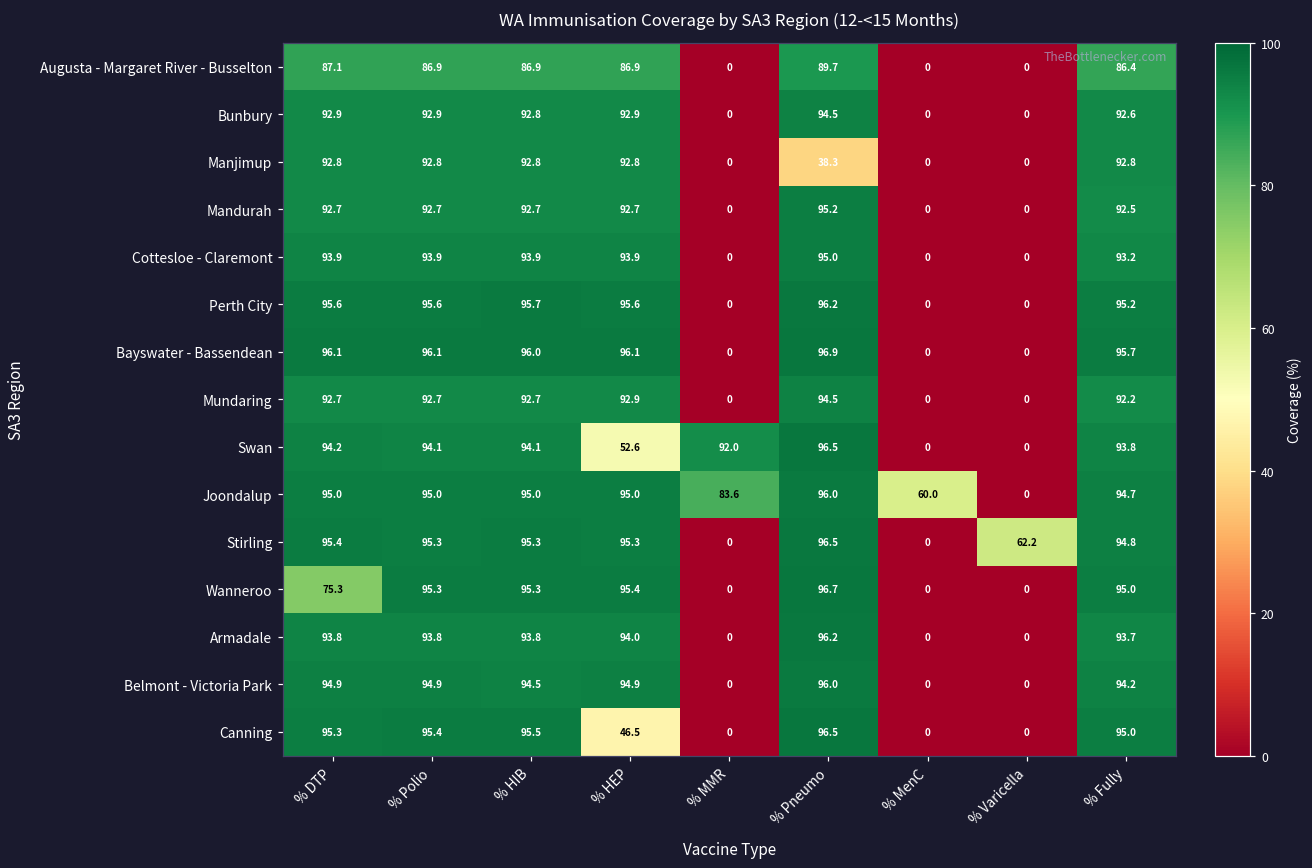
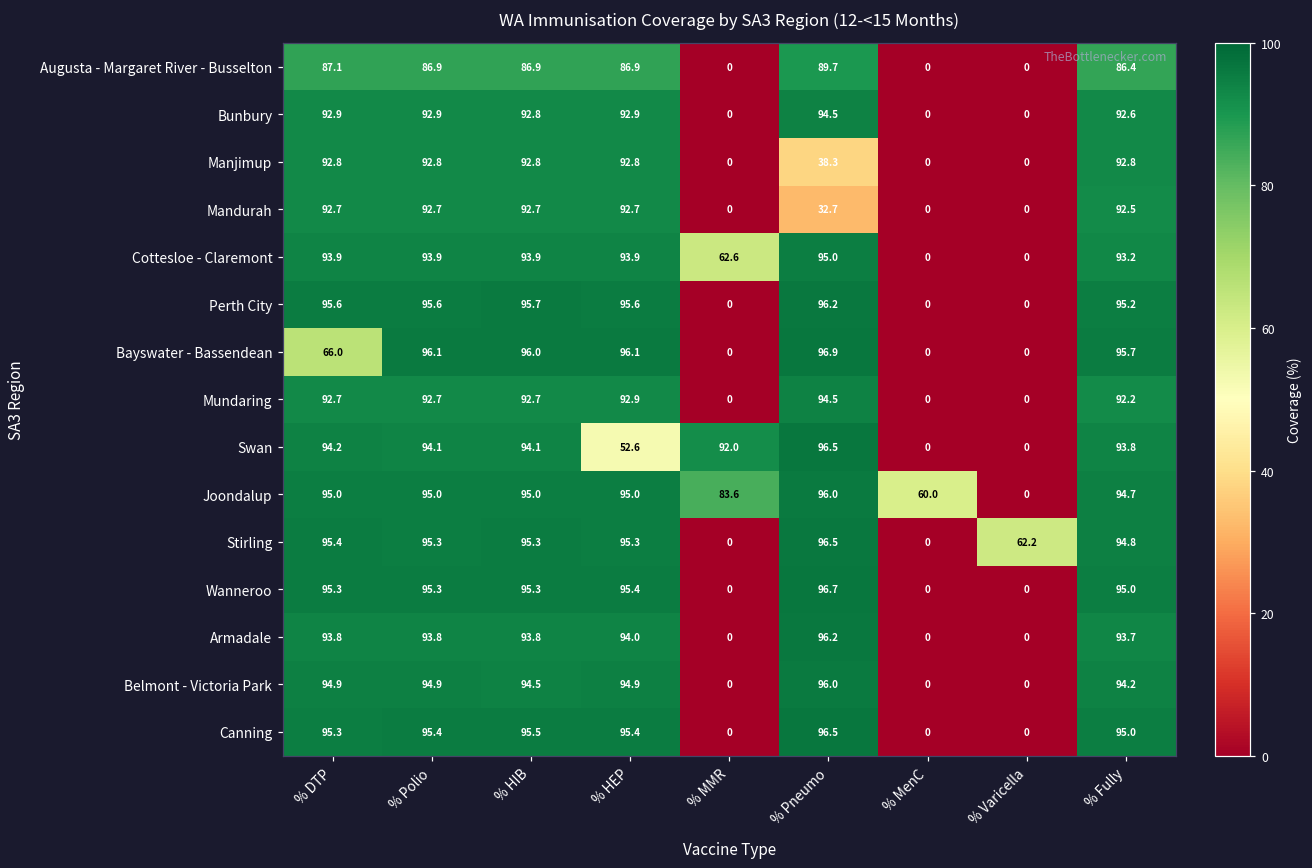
Mandurah, % Pneumo: 95.2 -> 32.7
Cottesloe - Claremont, % MMR: 0 -> 62.6
Bayswater - Bassendean, % DTP: 96.1 -> 66.0
Wanneroo, % DTP: 75.3 -> 95.3
Canning, % HEP: 46.5 -> 95.4
